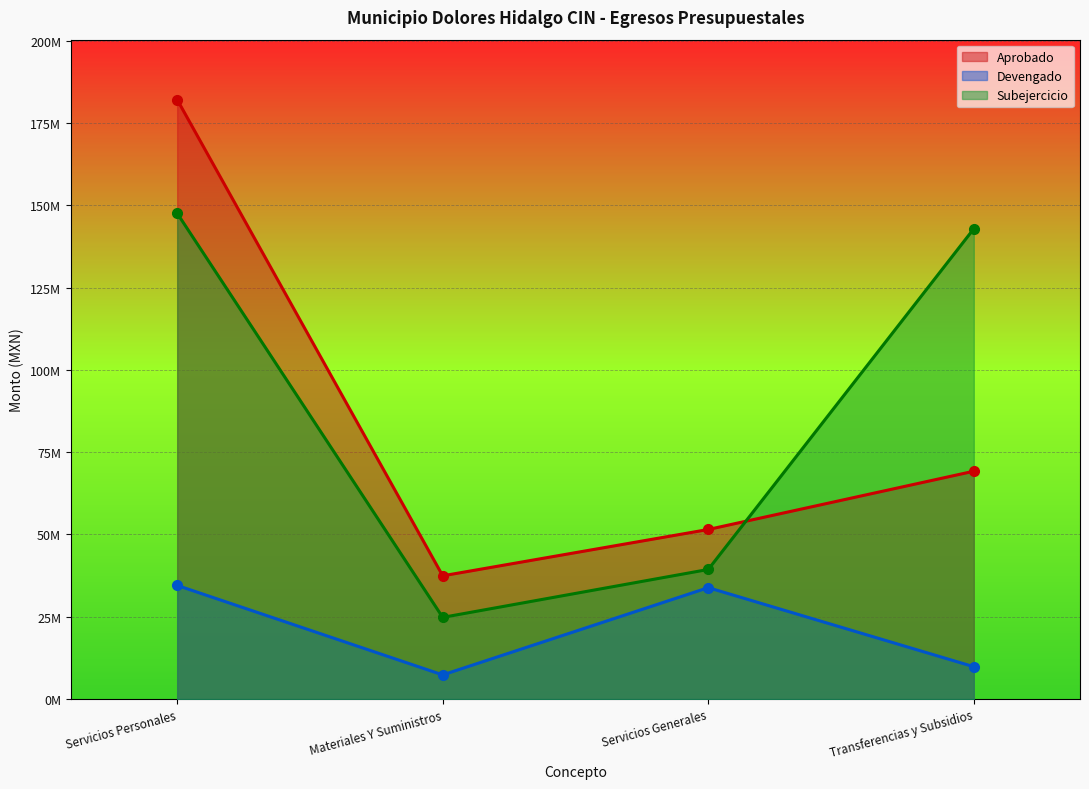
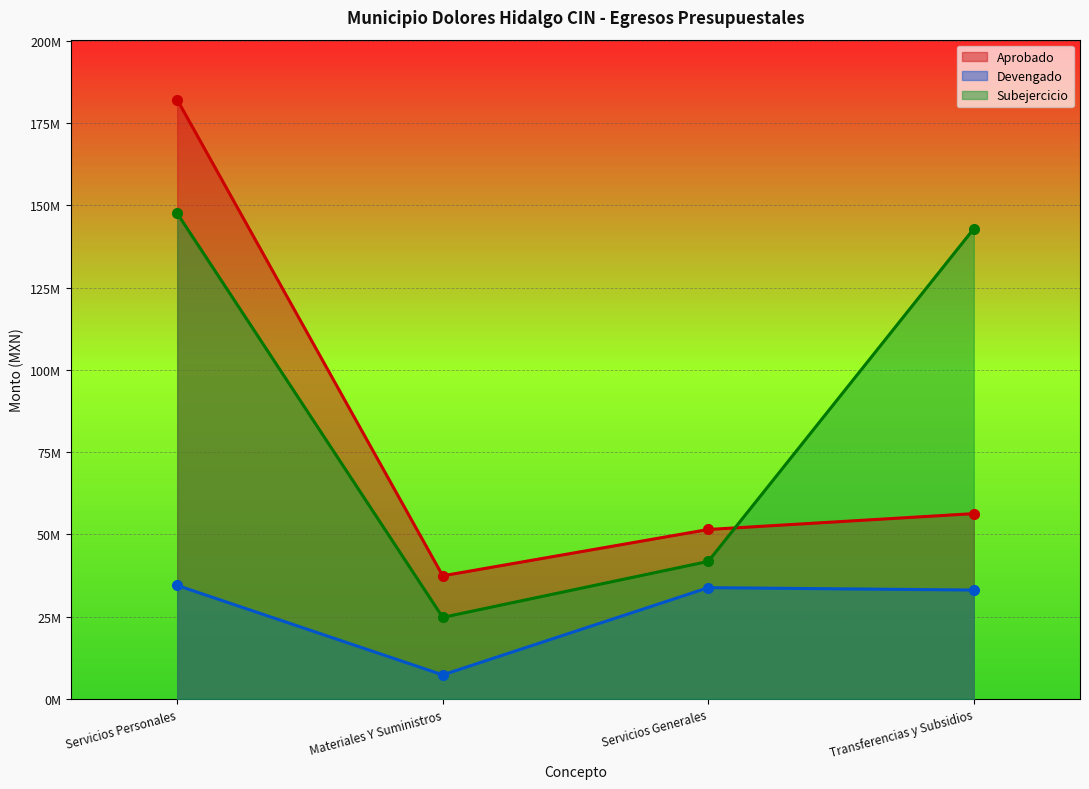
Subejercicio, Servicios Generales: 39000000 -> 42000000
Aprobado, Transferencias y Subsidios: 69000000 -> 56000000
Devengado, Transferencias y Subsidios: 10000000 -> 33000000
